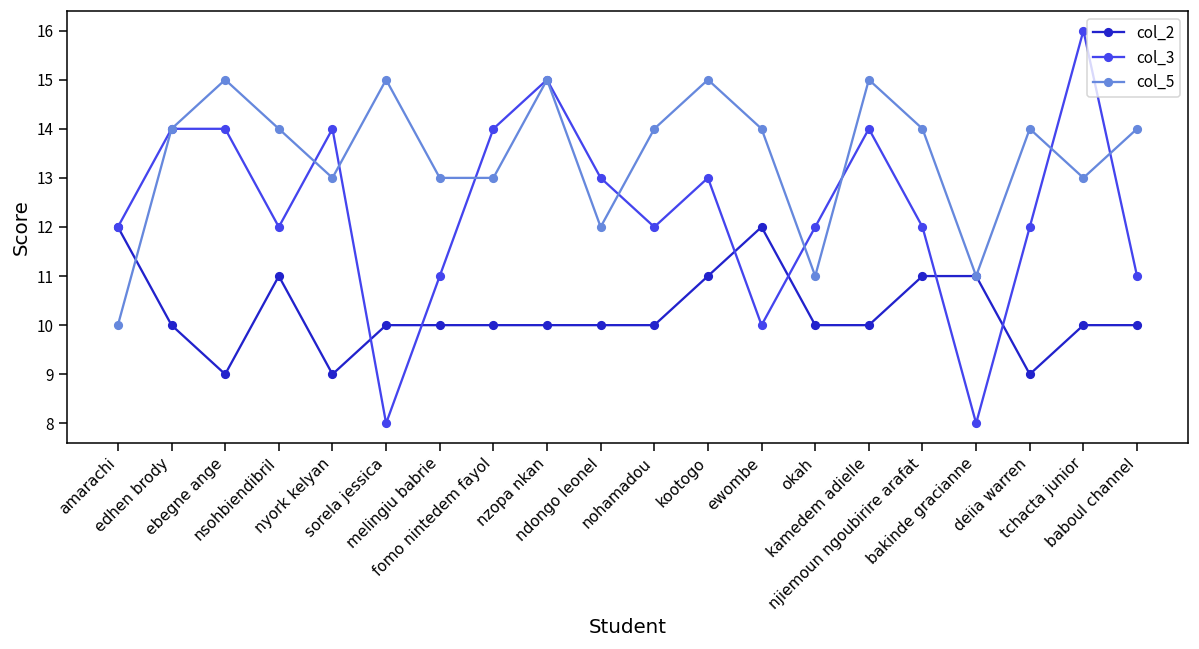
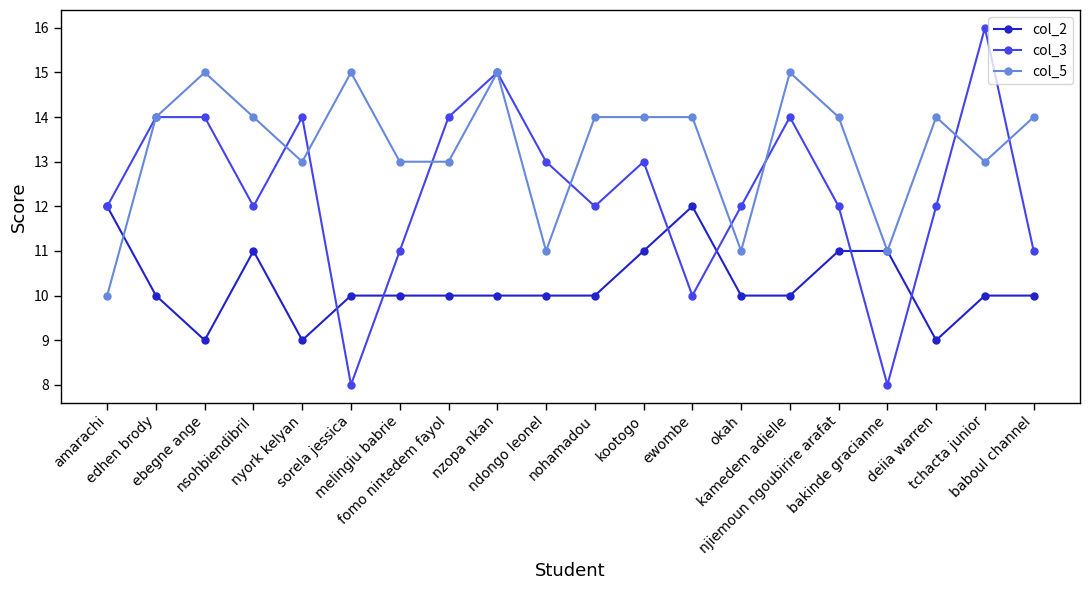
col_5, ndongo leonel: 12 -> 11
col_5, kootogo: 15 -> 14
